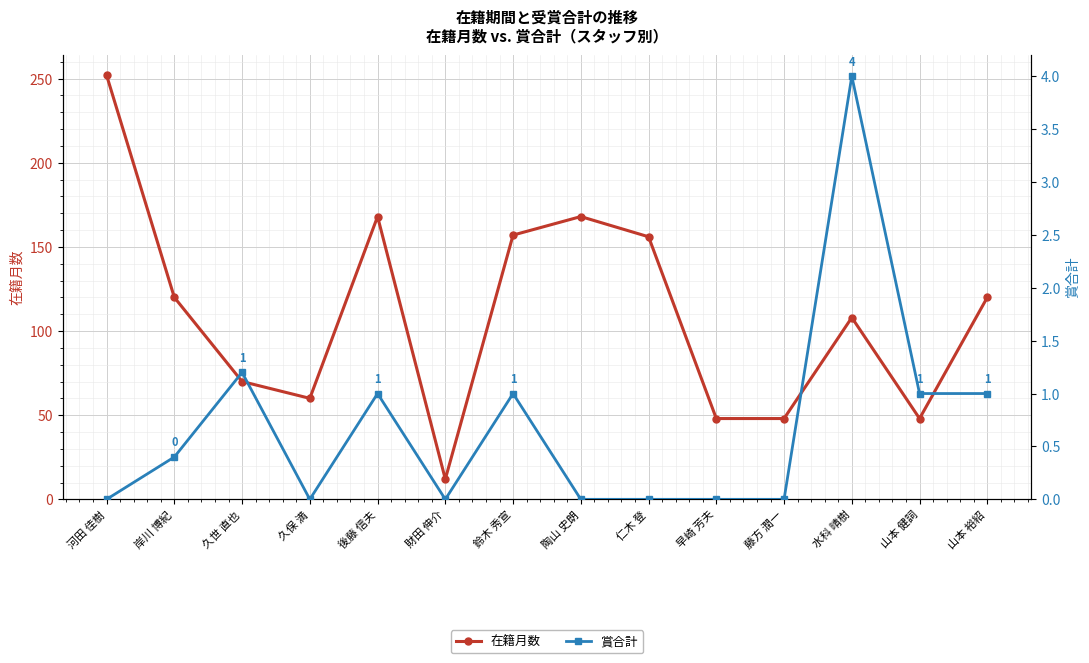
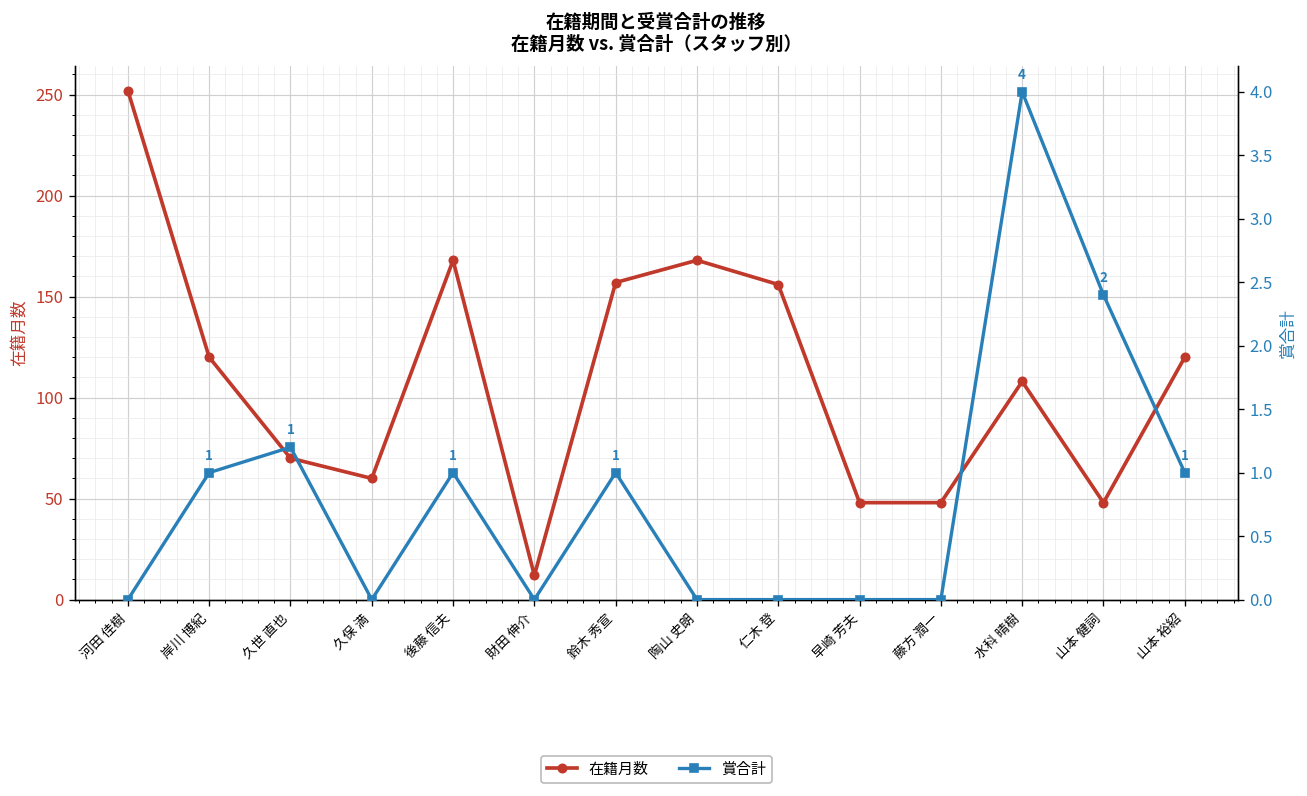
賞合計, 岸川 博紀: 0 -> 1
賞合計, 山本 健詞: 1 -> 2
